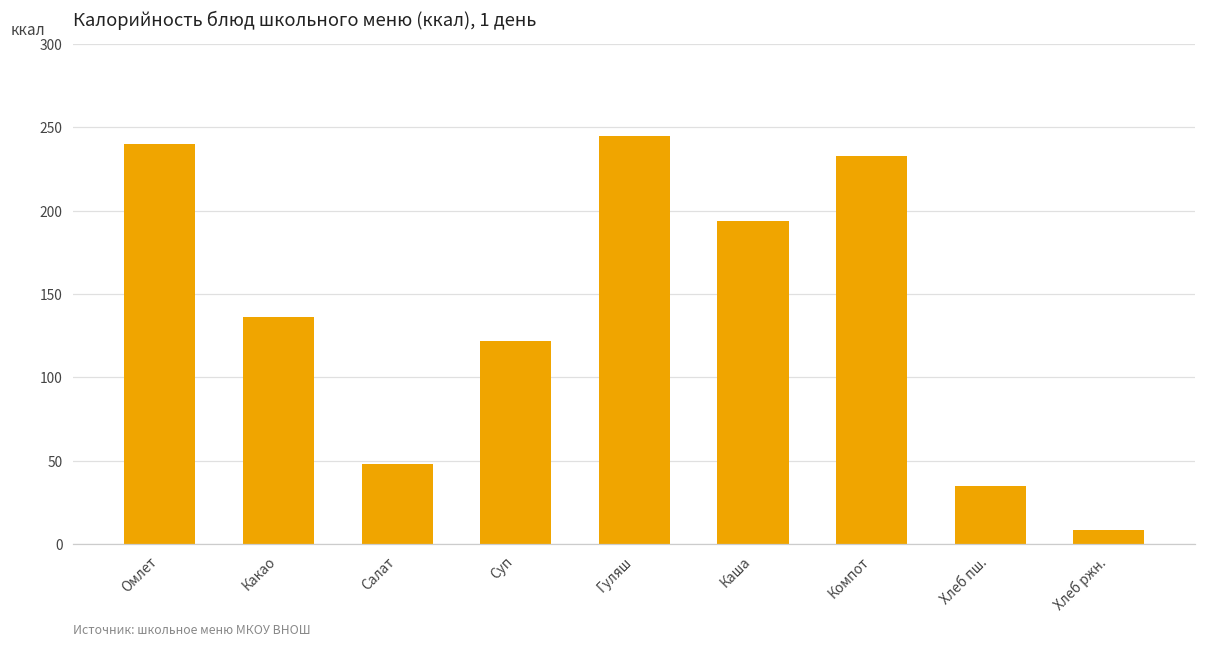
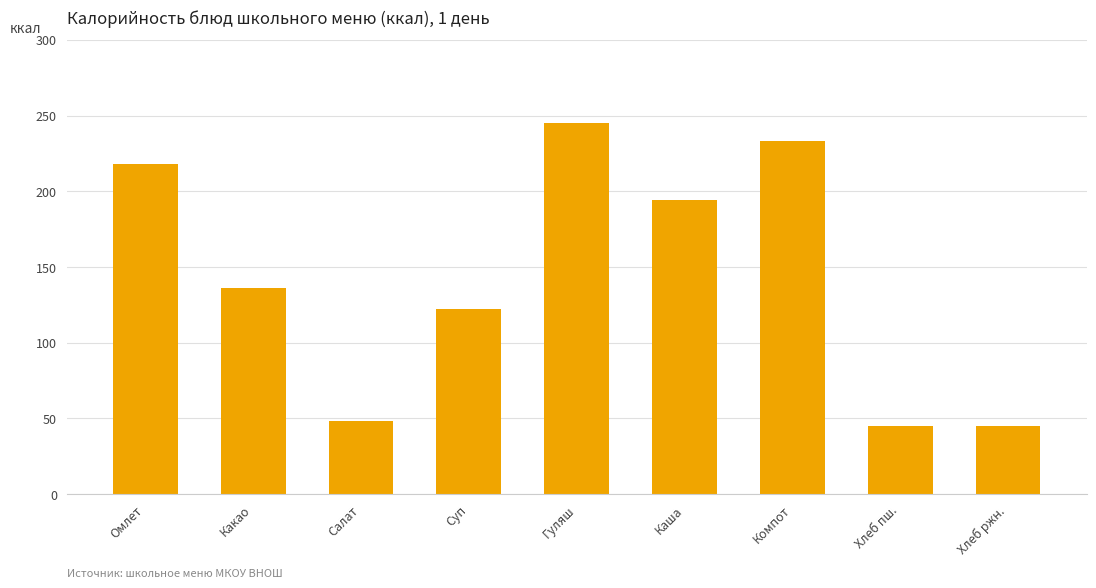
Омлет: 240 -> 218
Хлеб пш.: 35 -> 45
Хлеб ржн.: 8 -> 45
